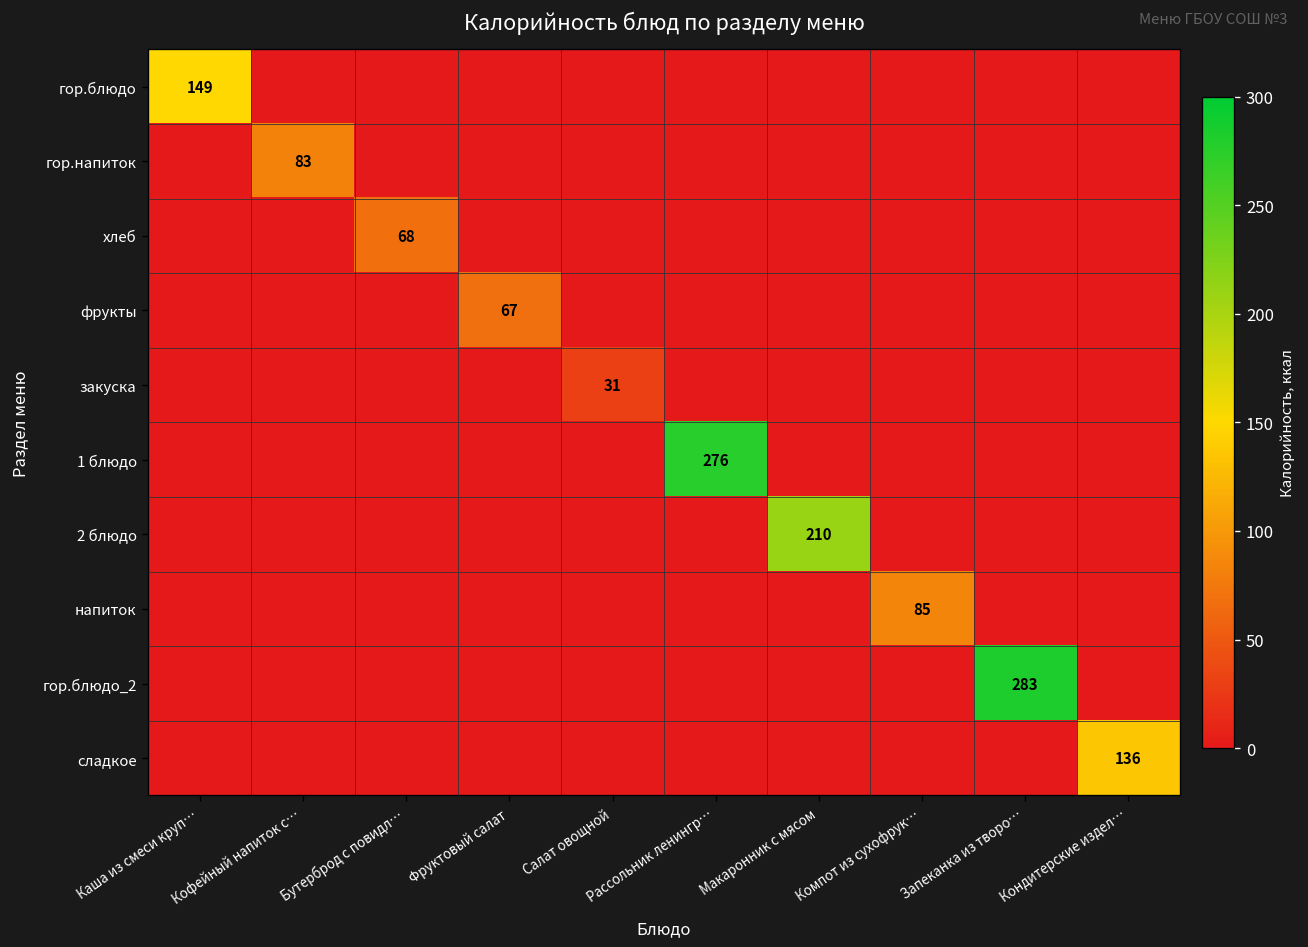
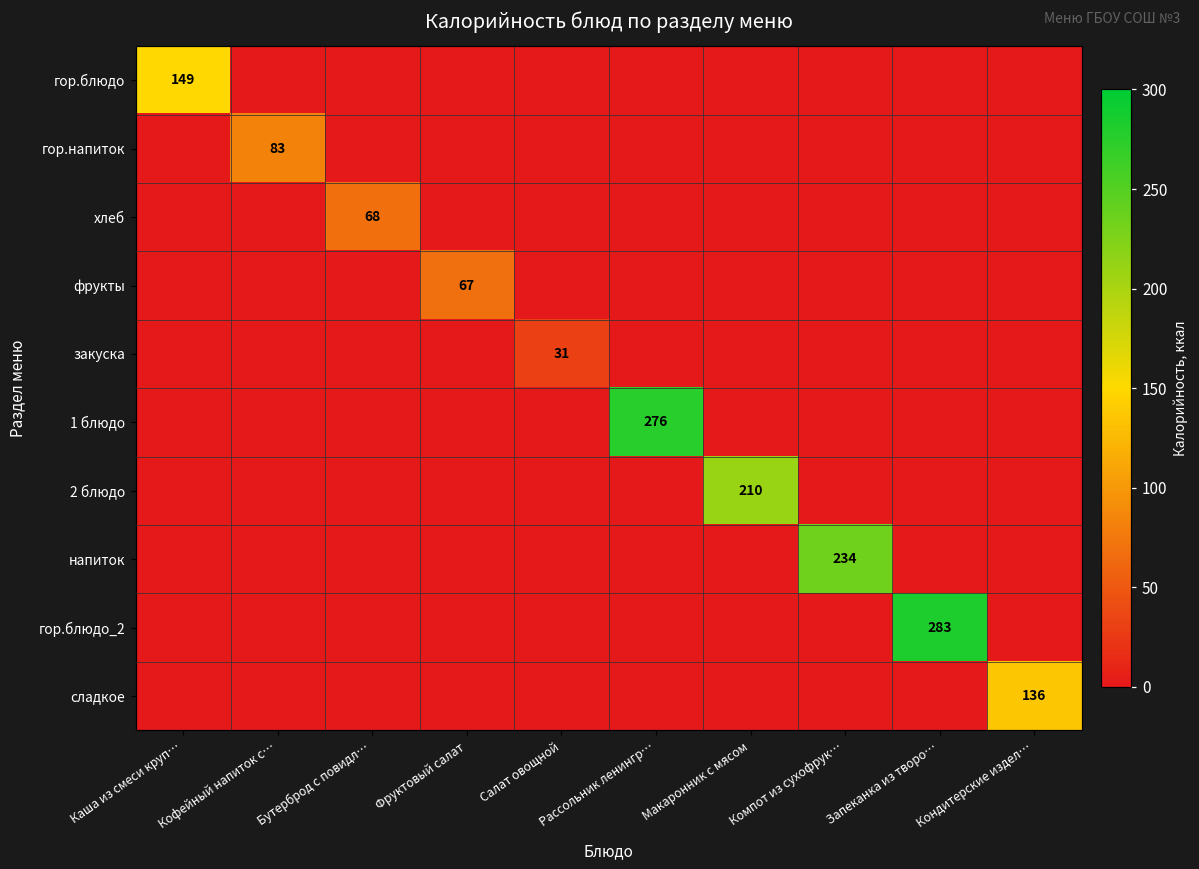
напиток, Компот из сухофрук…: 85 -> 234
